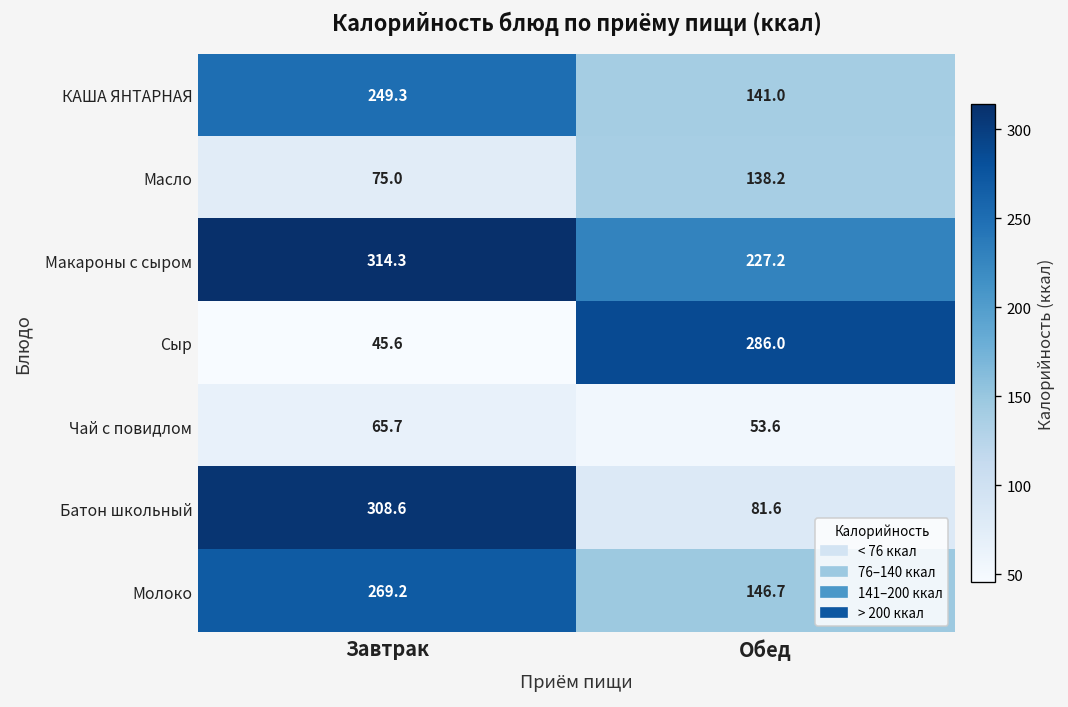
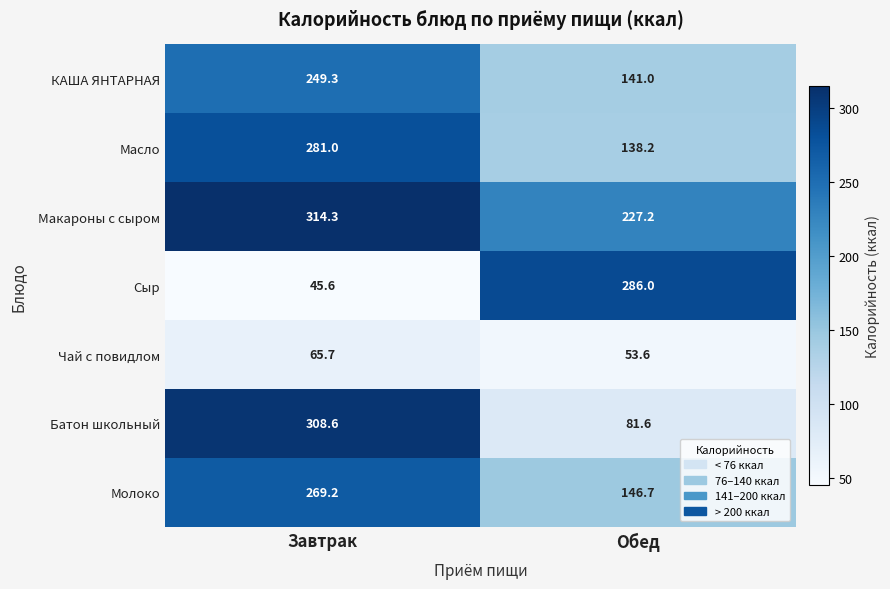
Масло, Завтрак: 75.0 -> 281.0
